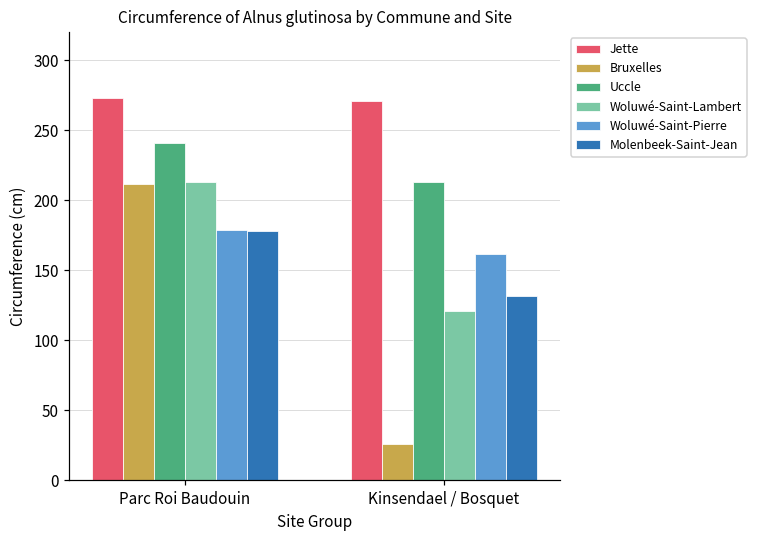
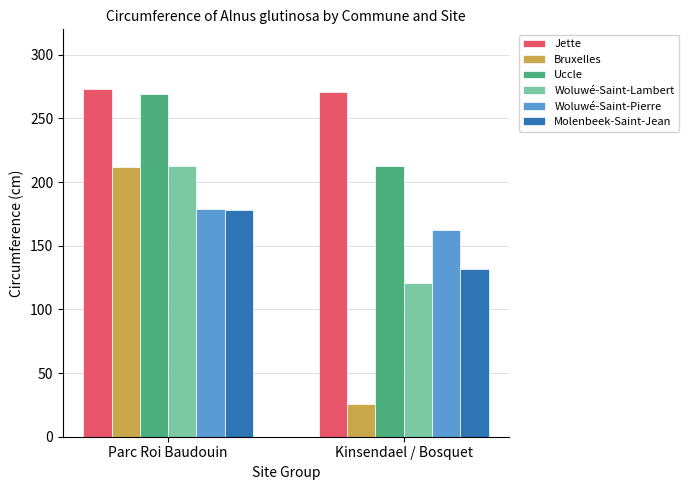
Uccle, Parc Roi Baudouin: 241 -> 269
